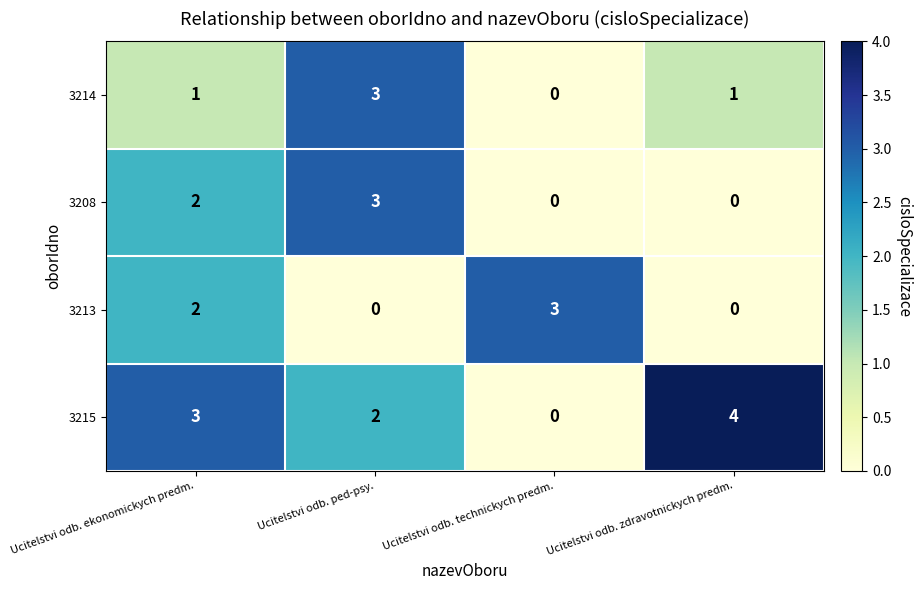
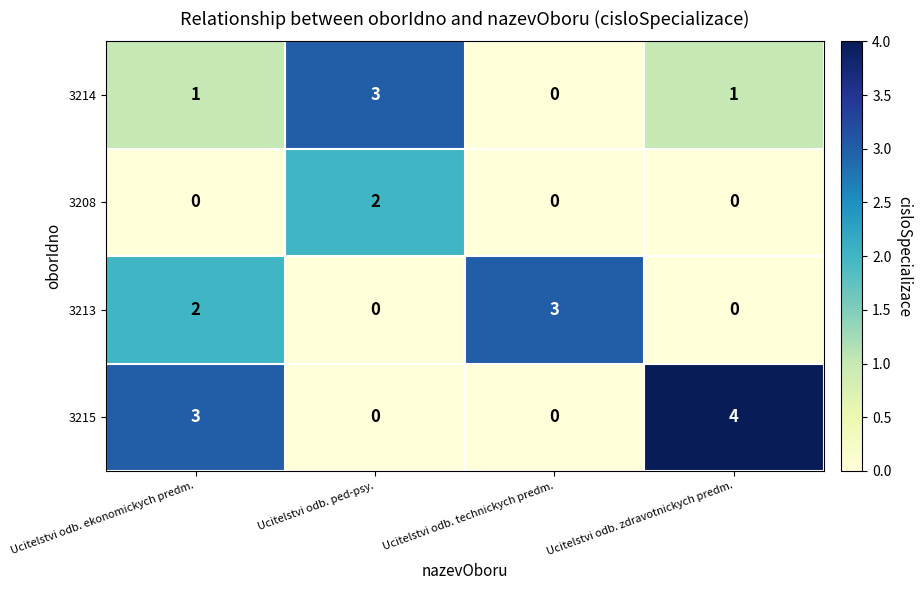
3208, Ucitelstvi odb. ekonomickych predm.: 2 -> 0
3208, Ucitelstvi odb. ped-psy.: 3 -> 2
3215, Ucitelstvi odb. ped-psy.: 2 -> 0
